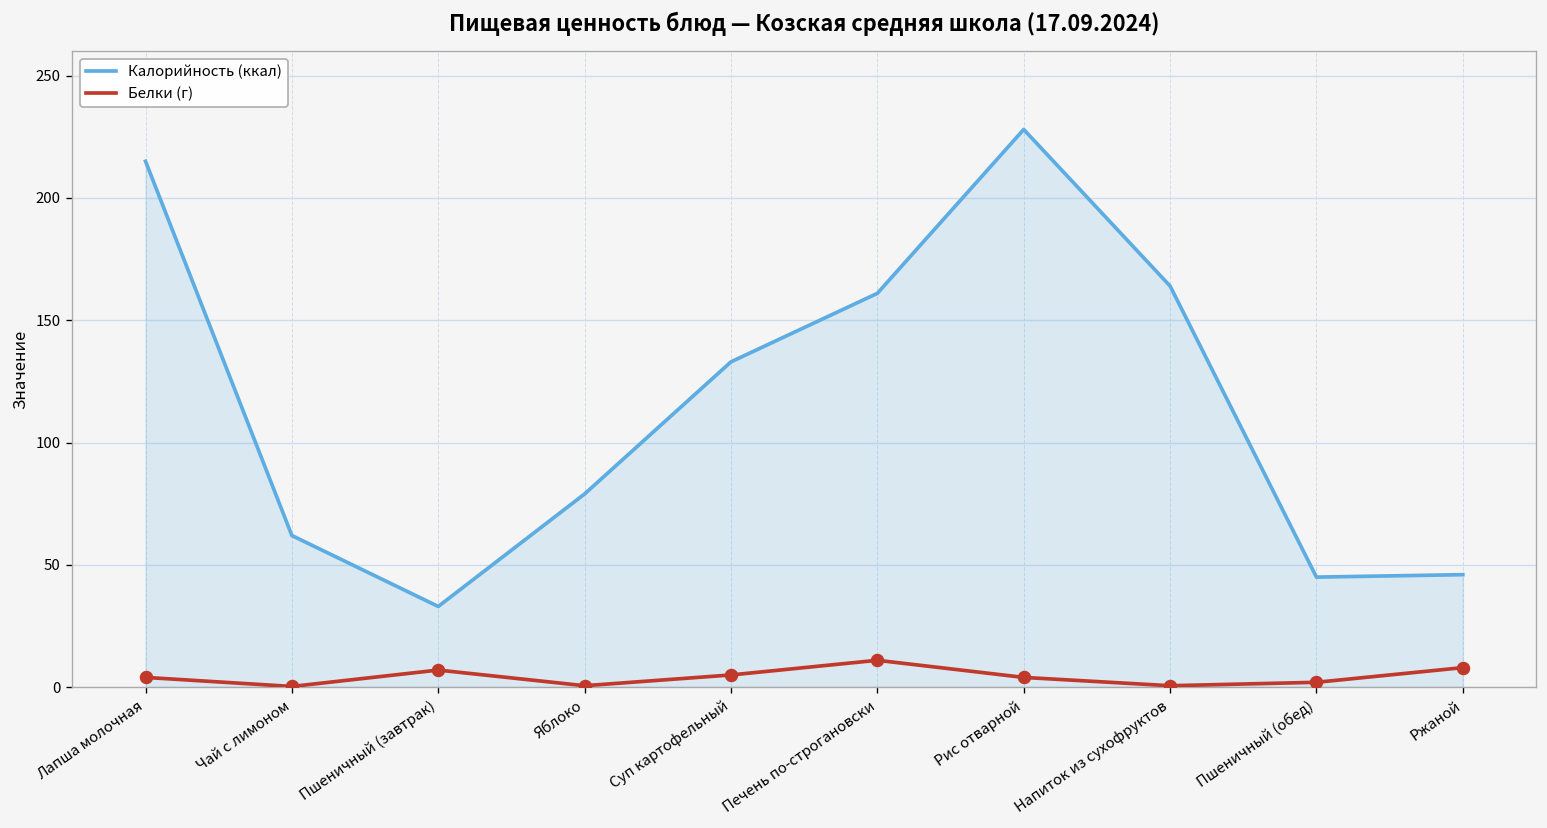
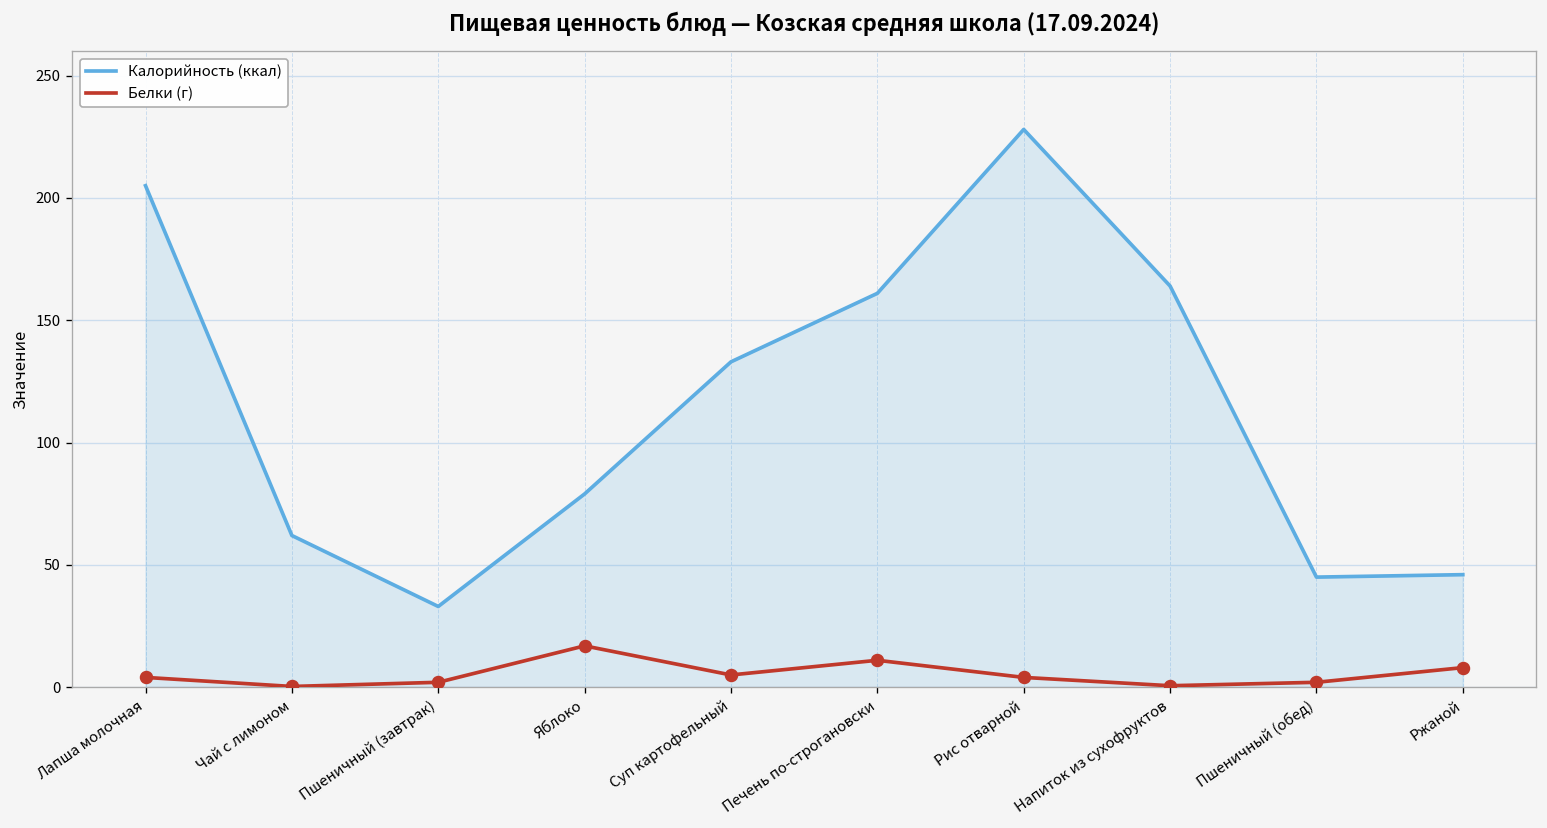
Калорийность (ккал), Лапша молочная: 215 -> 205
Белки (г), Пшеничный (завтрак): 7 -> 2
Белки (г), Яблоко: 1 -> 17
